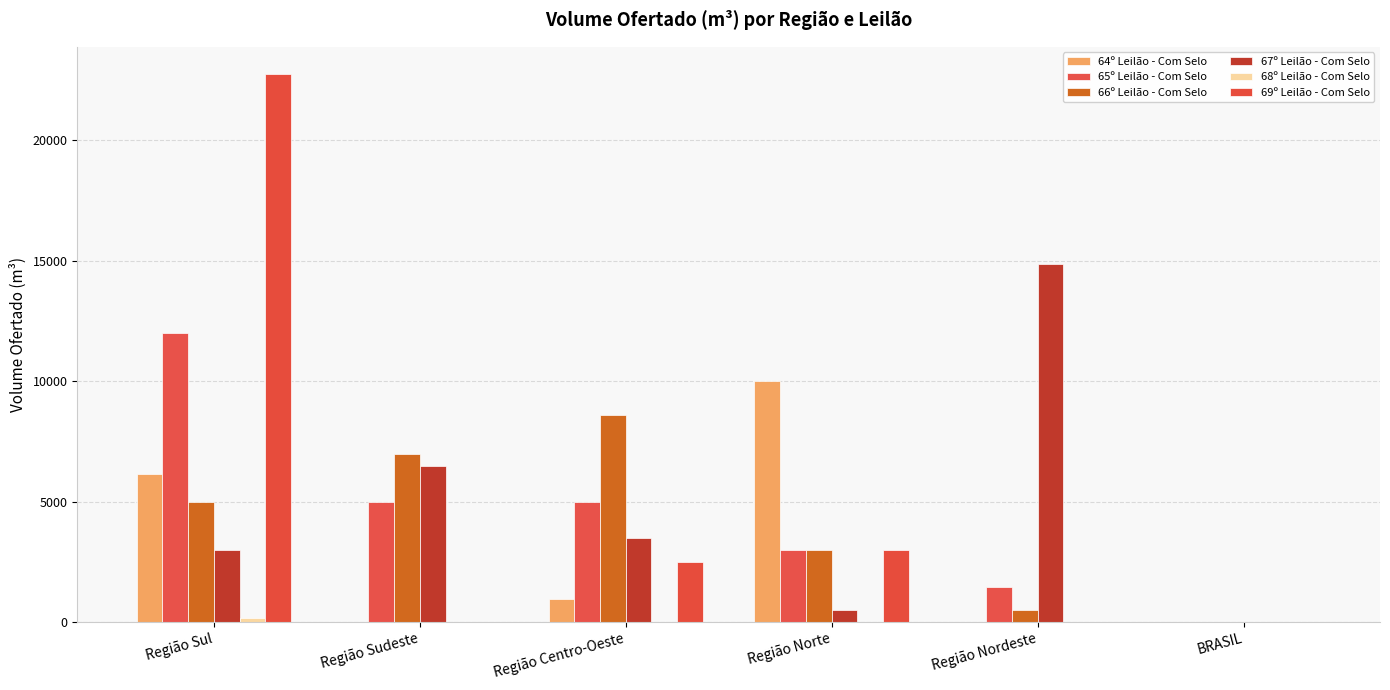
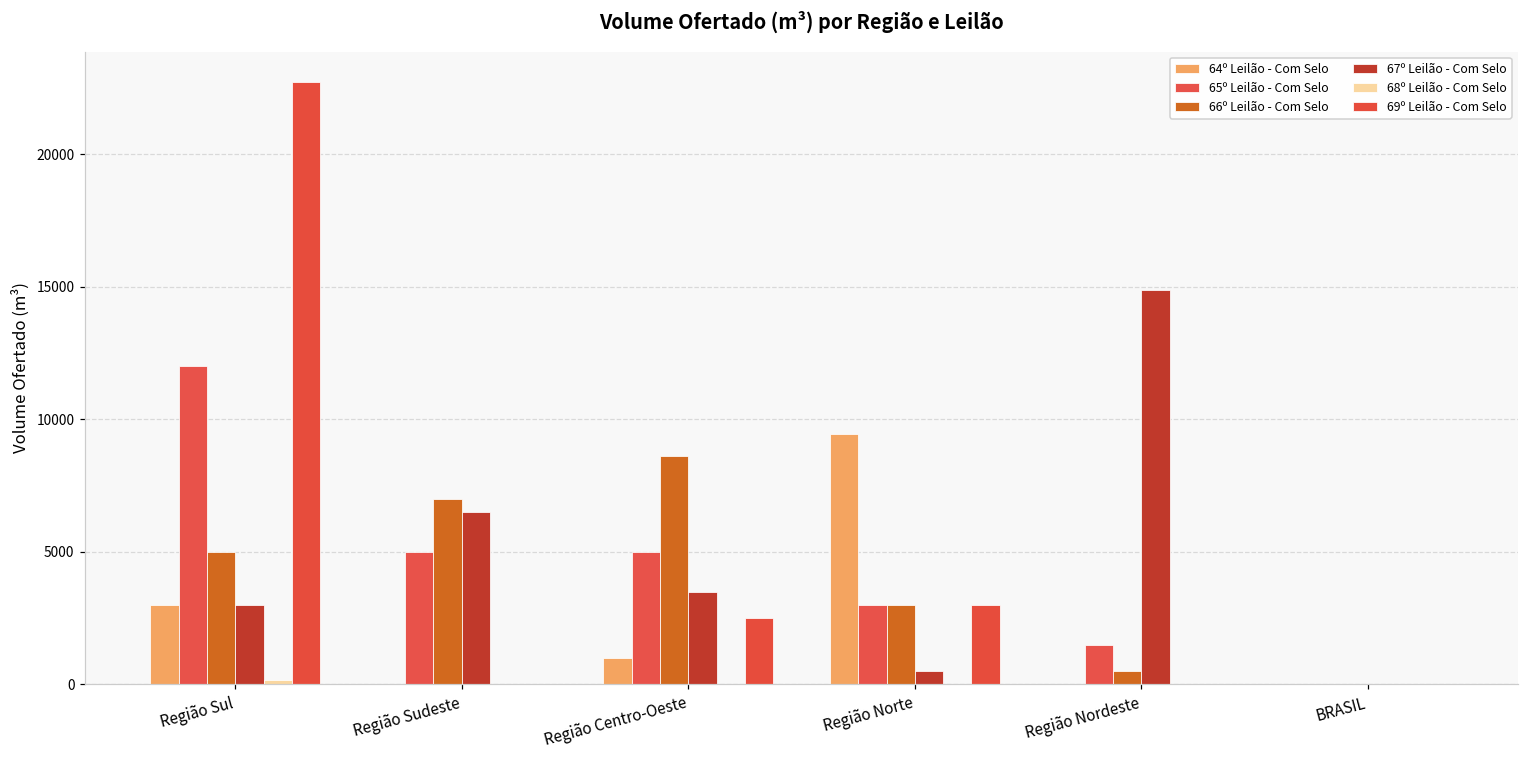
64º Leilão - Com Selo, Região Sul: 6100 -> 3000
64º Leilão - Com Selo, Região Norte: 10000 -> 9500
